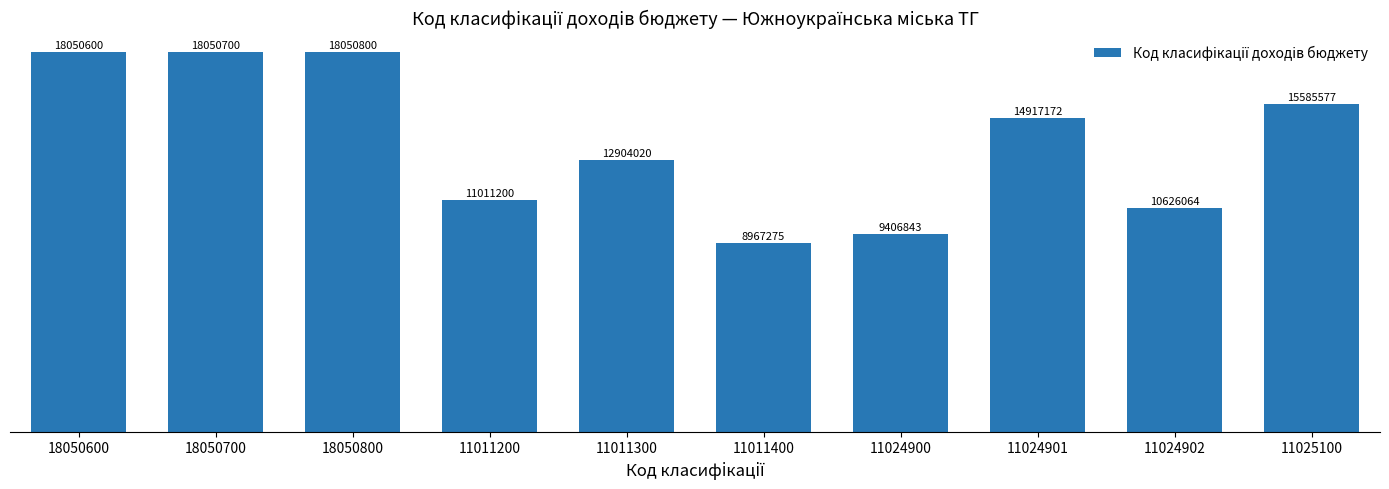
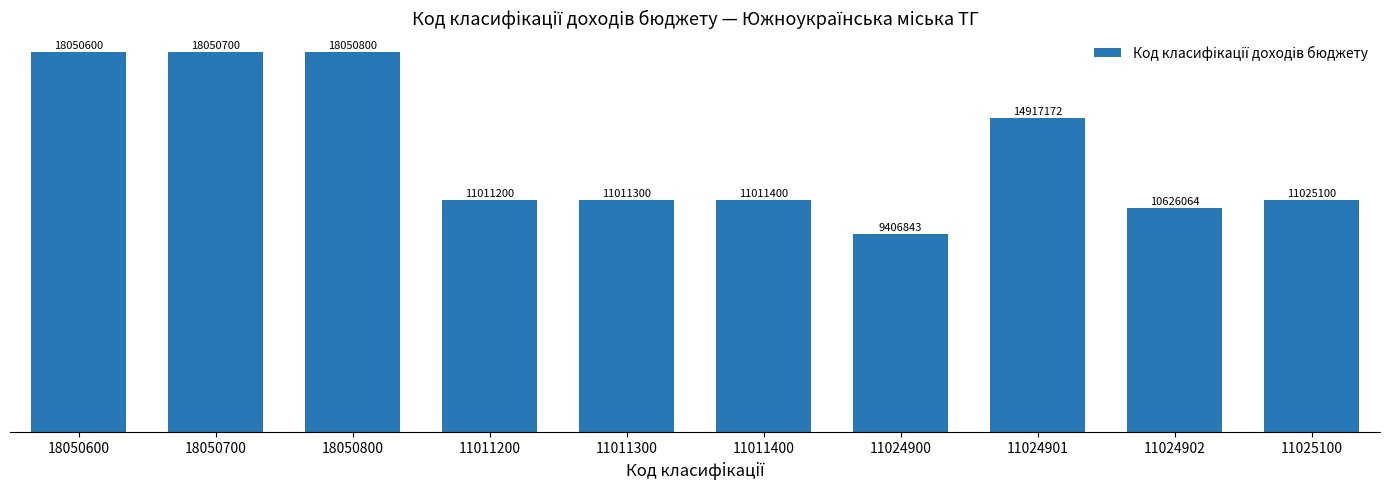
11011300: 12904020 -> 11011300
11011400: 8967275 -> 11011400
11025100: 15585577 -> 11025100
